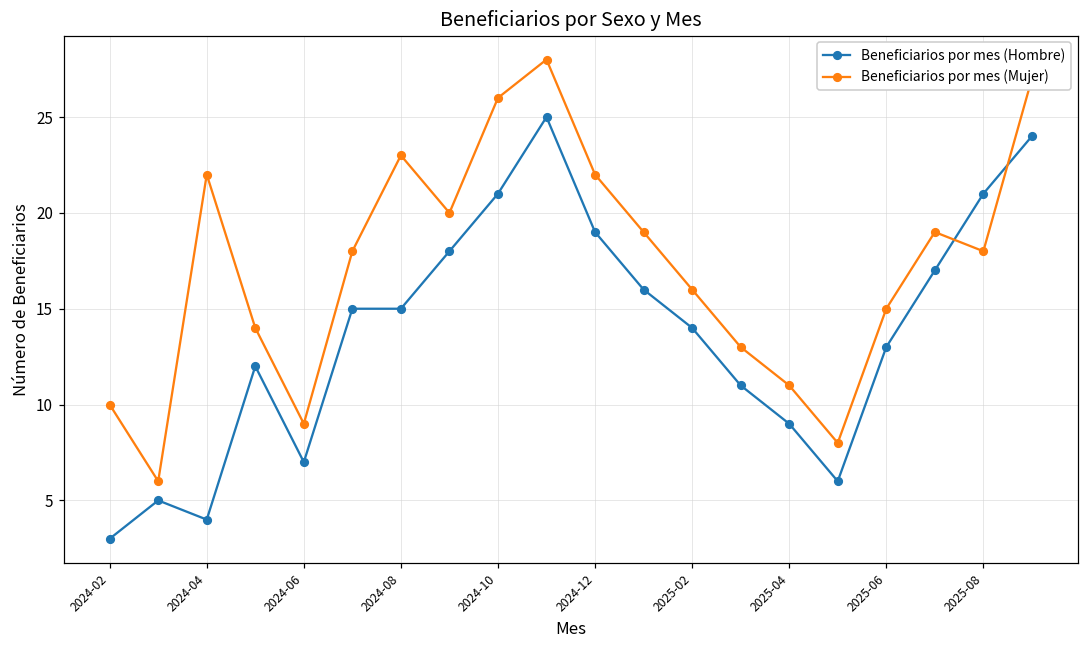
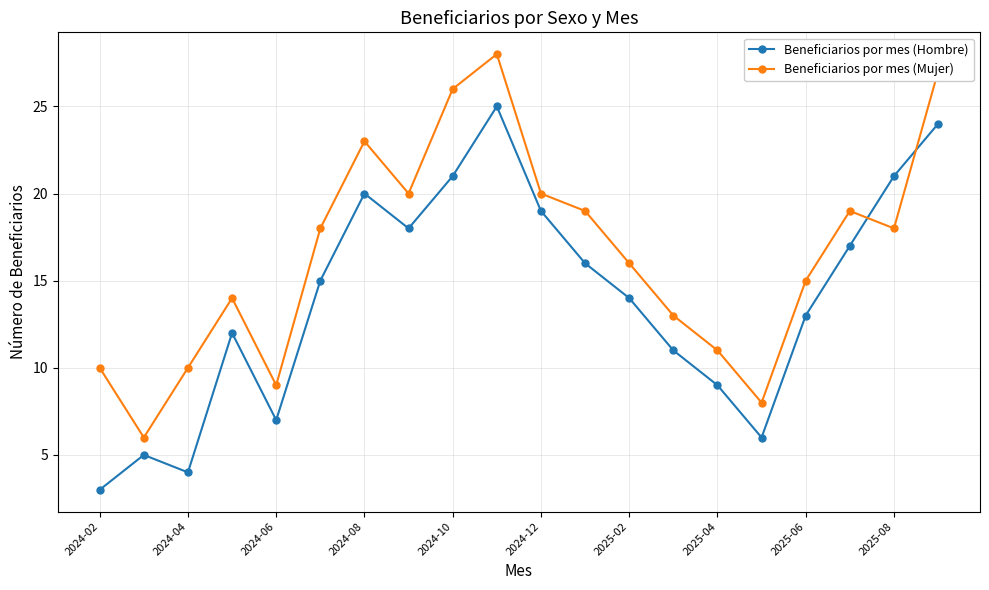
Beneficiarios por mes (Mujer), 2024-04: 22 -> 10
Beneficiarios por mes (Hombre), 2024-08: 15 -> 20
Beneficiarios por mes (Mujer), 2024-12: 22 -> 20
